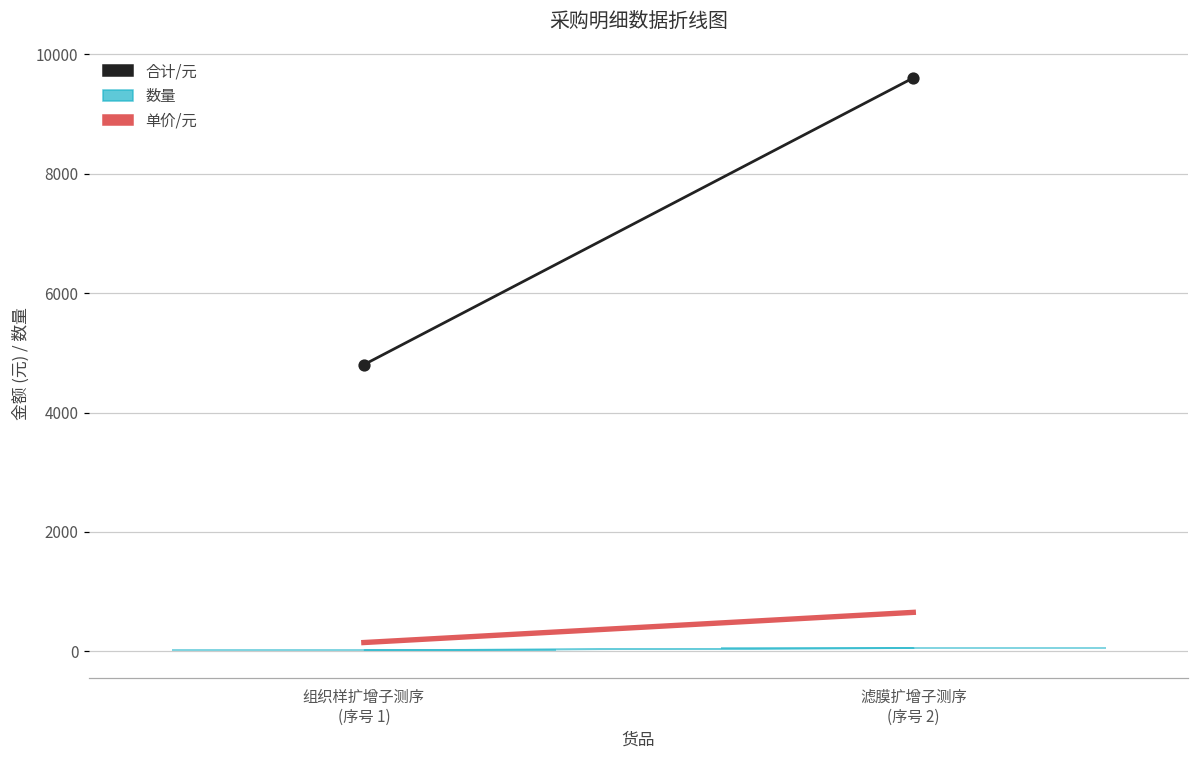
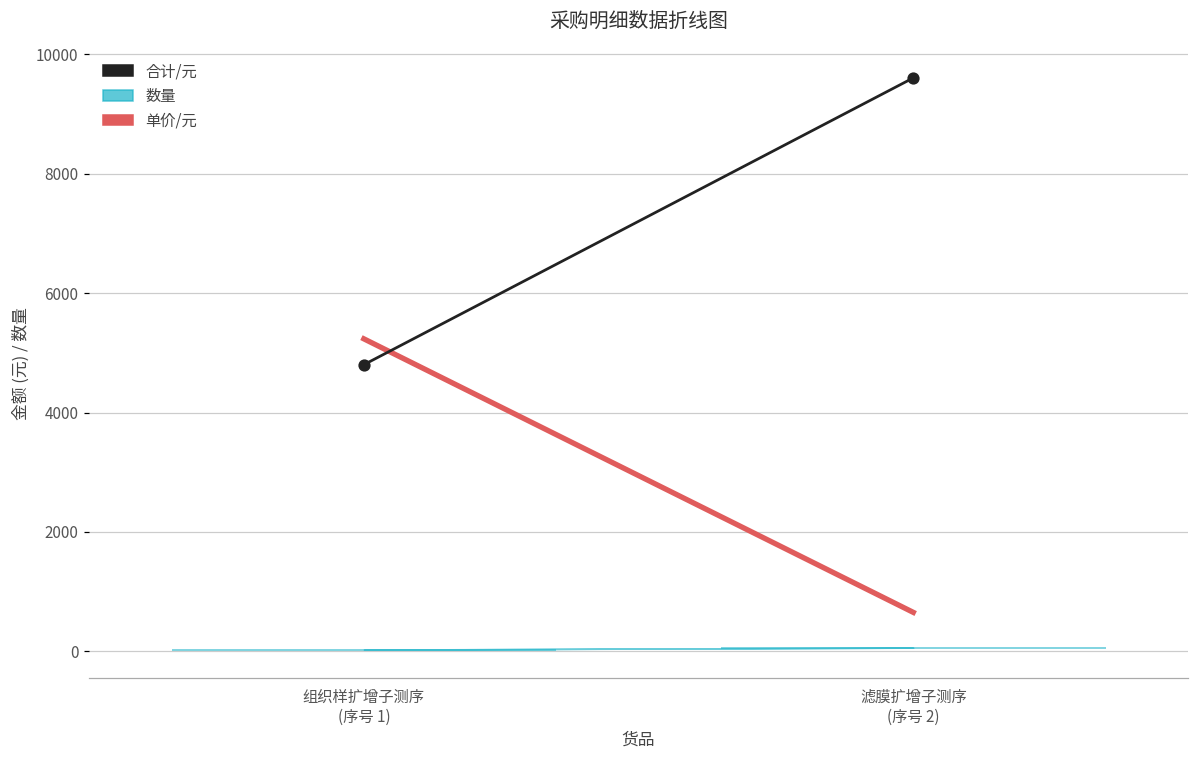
单价/元, 组织样扩增子测序 (序号 1): 200 -> 5200
